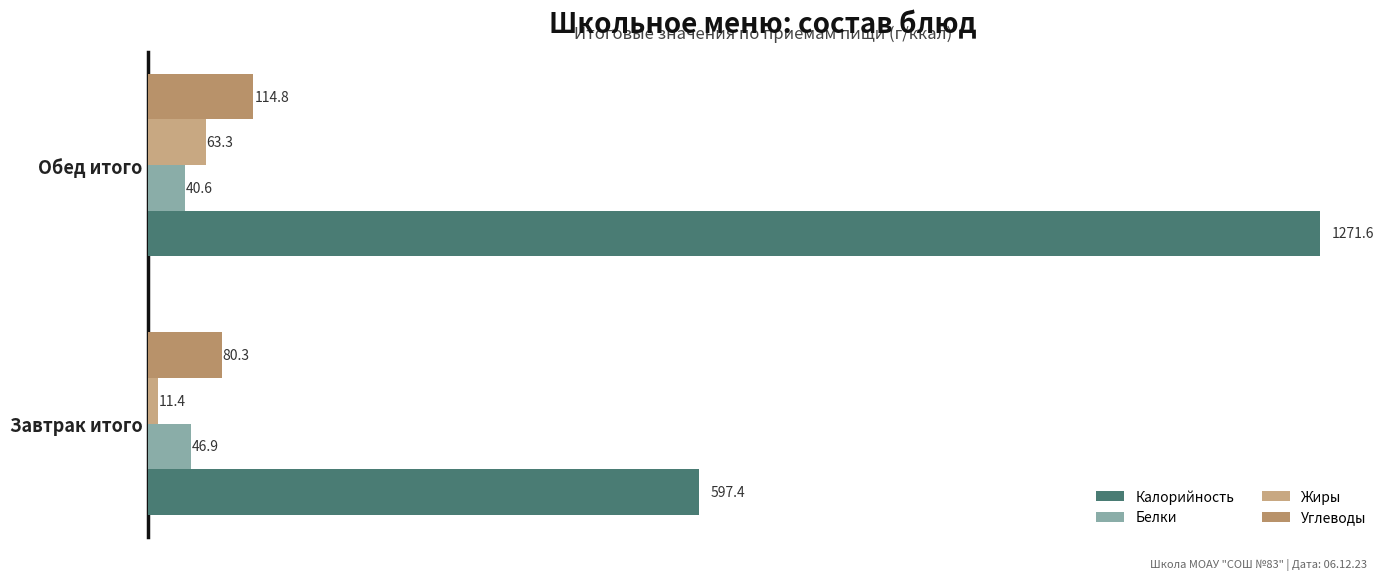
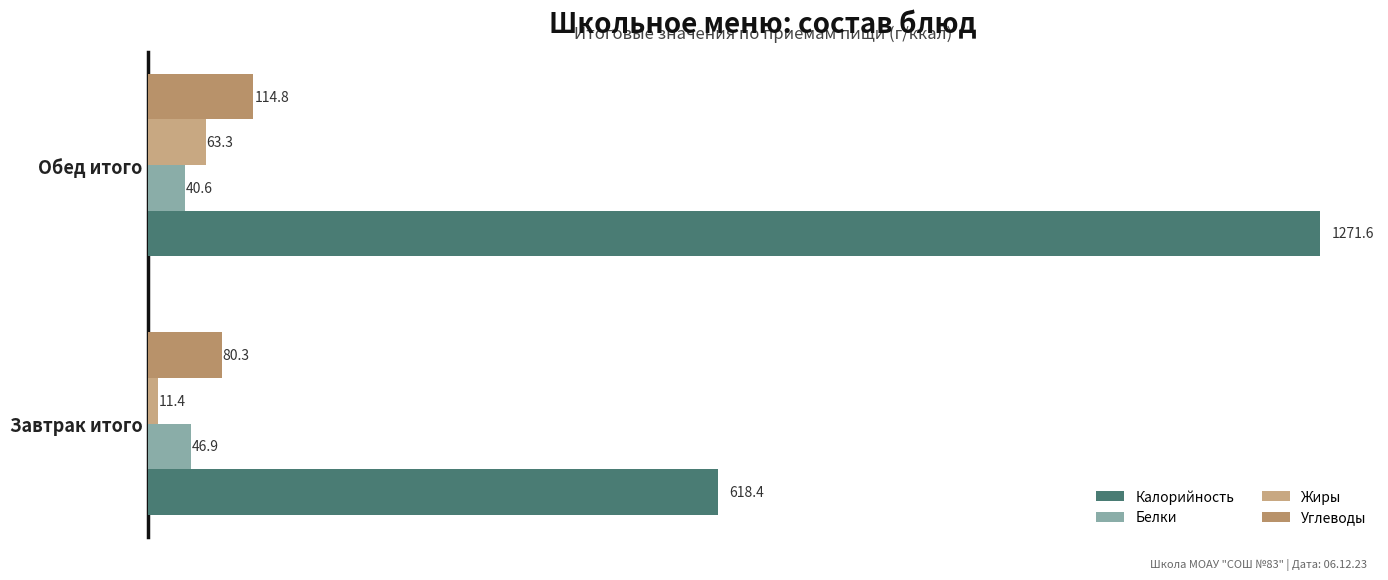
Калорийность, Завтрак итого: 597.4 -> 618.4
